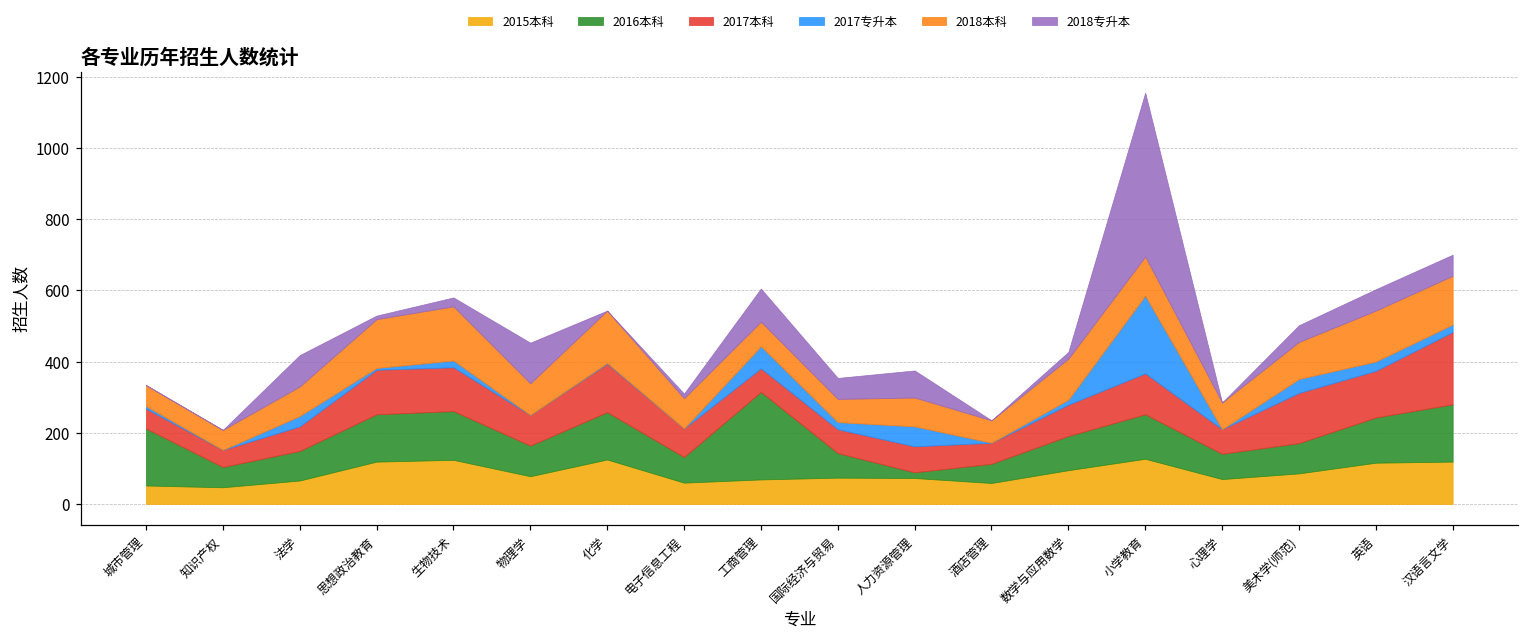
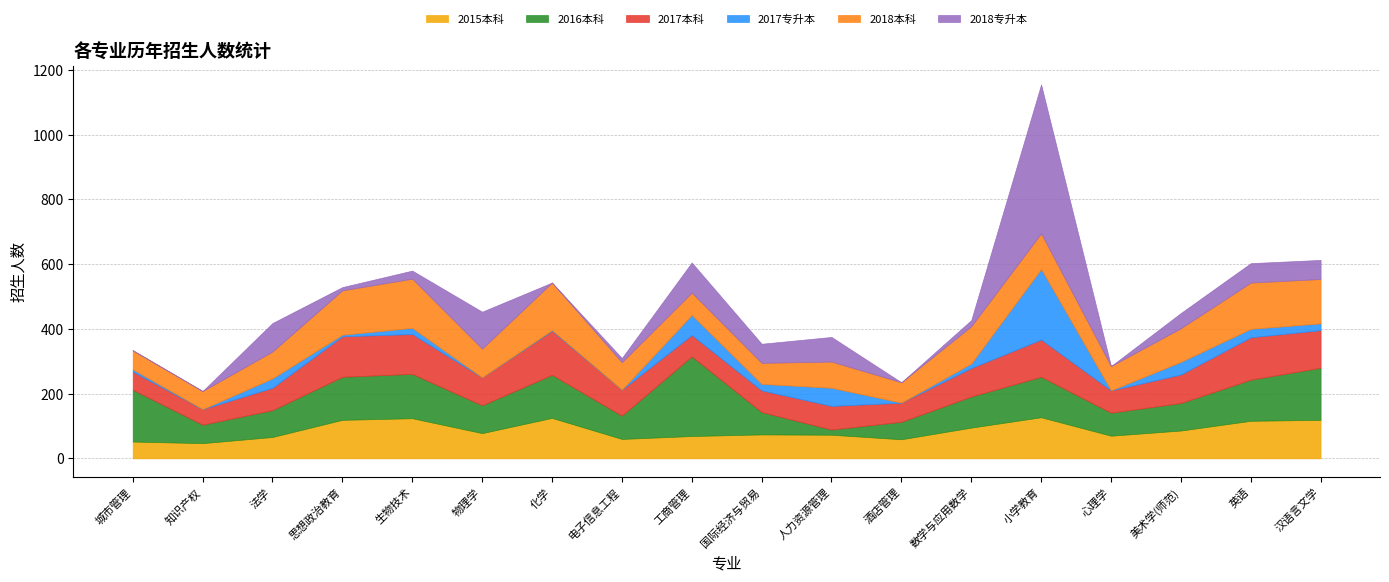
2017本科, 美术学(师范): 140 -> 90
2017本科, 汉语言文学: 200 -> 120
